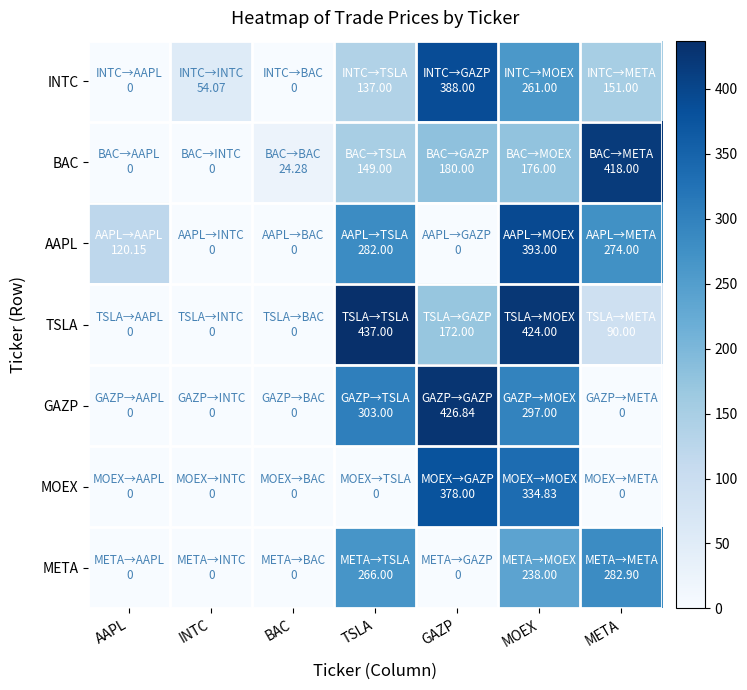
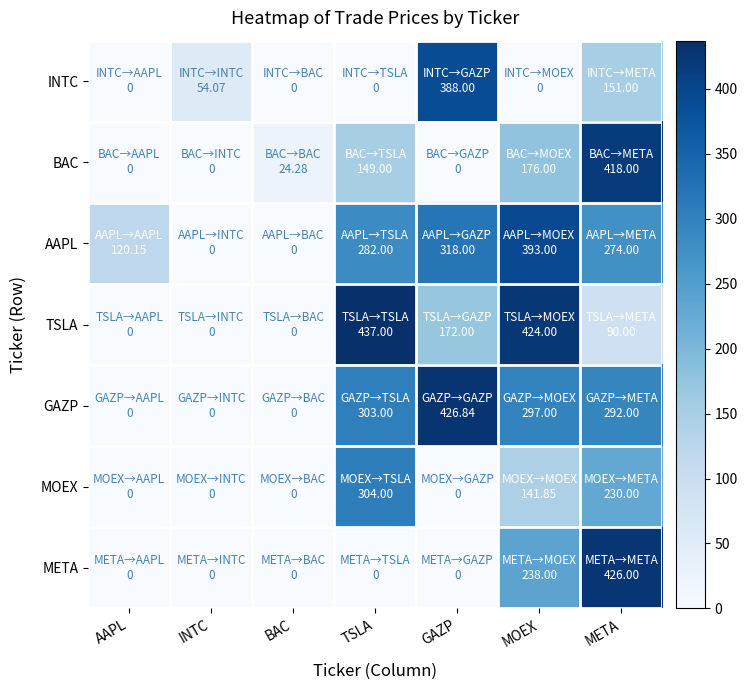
INTC, TSLA: 137.00 -> 0
INTC, MOEX: 261.00 -> 0
BAC, GAZP: 180.00 -> 0
AAPL, GAZP: 0 -> 318.00
GAZP, META: 0 -> 292.00
MOEX, TSLA: 0 -> 304.00
MOEX, GAZP: 378.00 -> 0
MOEX, MOEX: 334.83 -> 141.85
MOEX, META: 0 -> 230.00
META, TSLA: 266.00 -> 0
META, META: 282.90 -> 426.00
